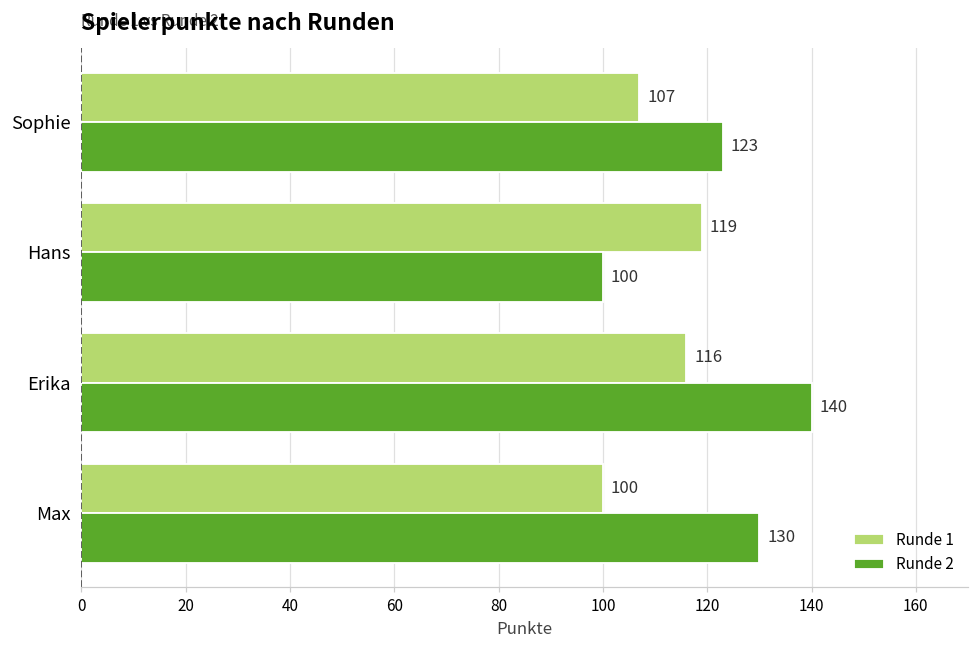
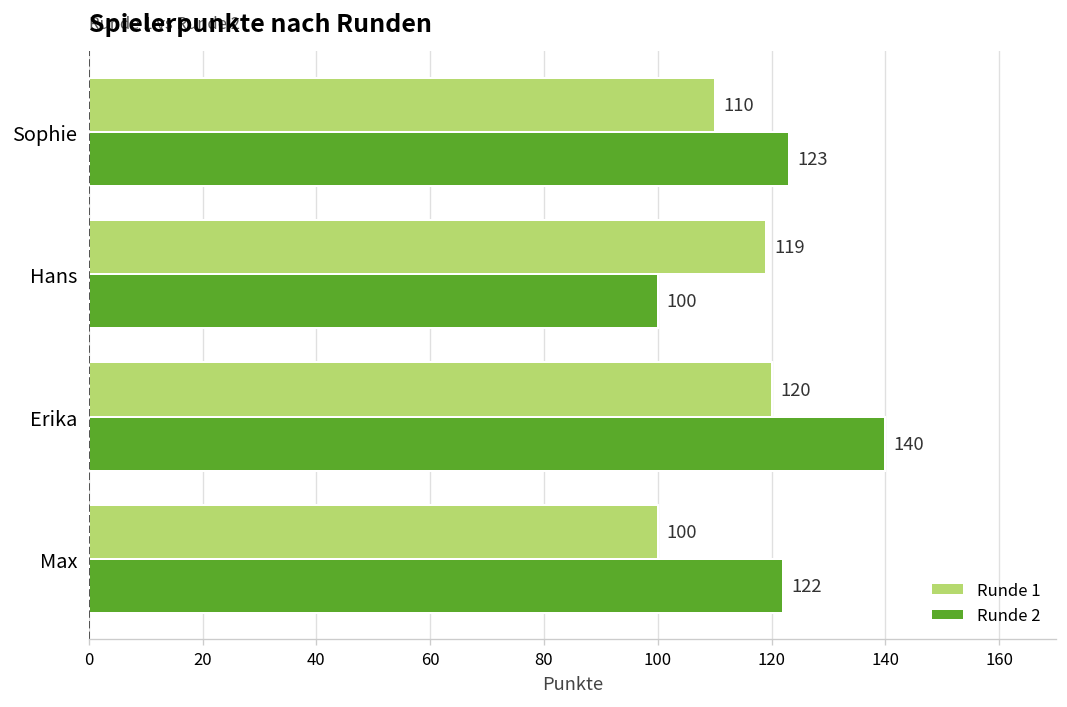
Runde 1, Sophie: 107 -> 110
Runde 1, Erika: 116 -> 120
Runde 2, Max: 130 -> 122
